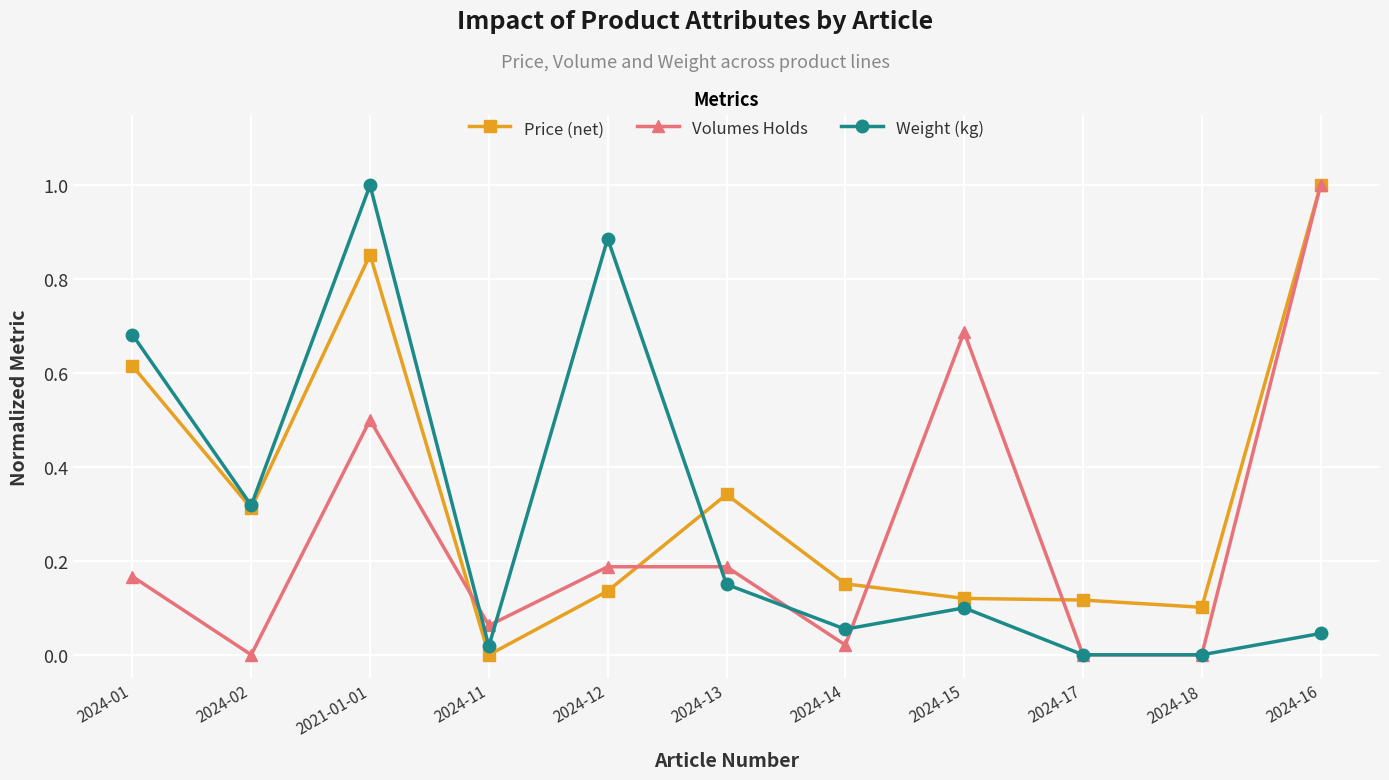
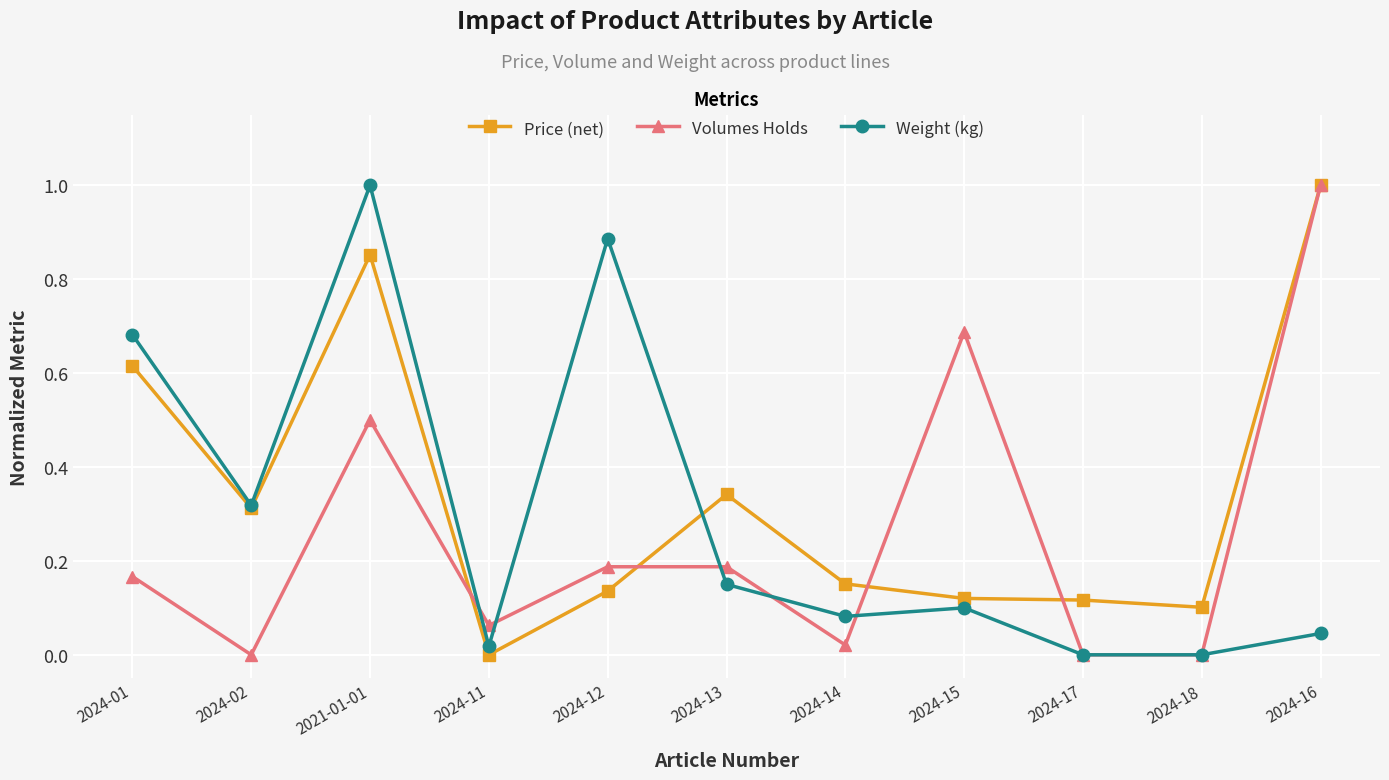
Weight (kg), 2024-14: 0.05 -> 0.08
